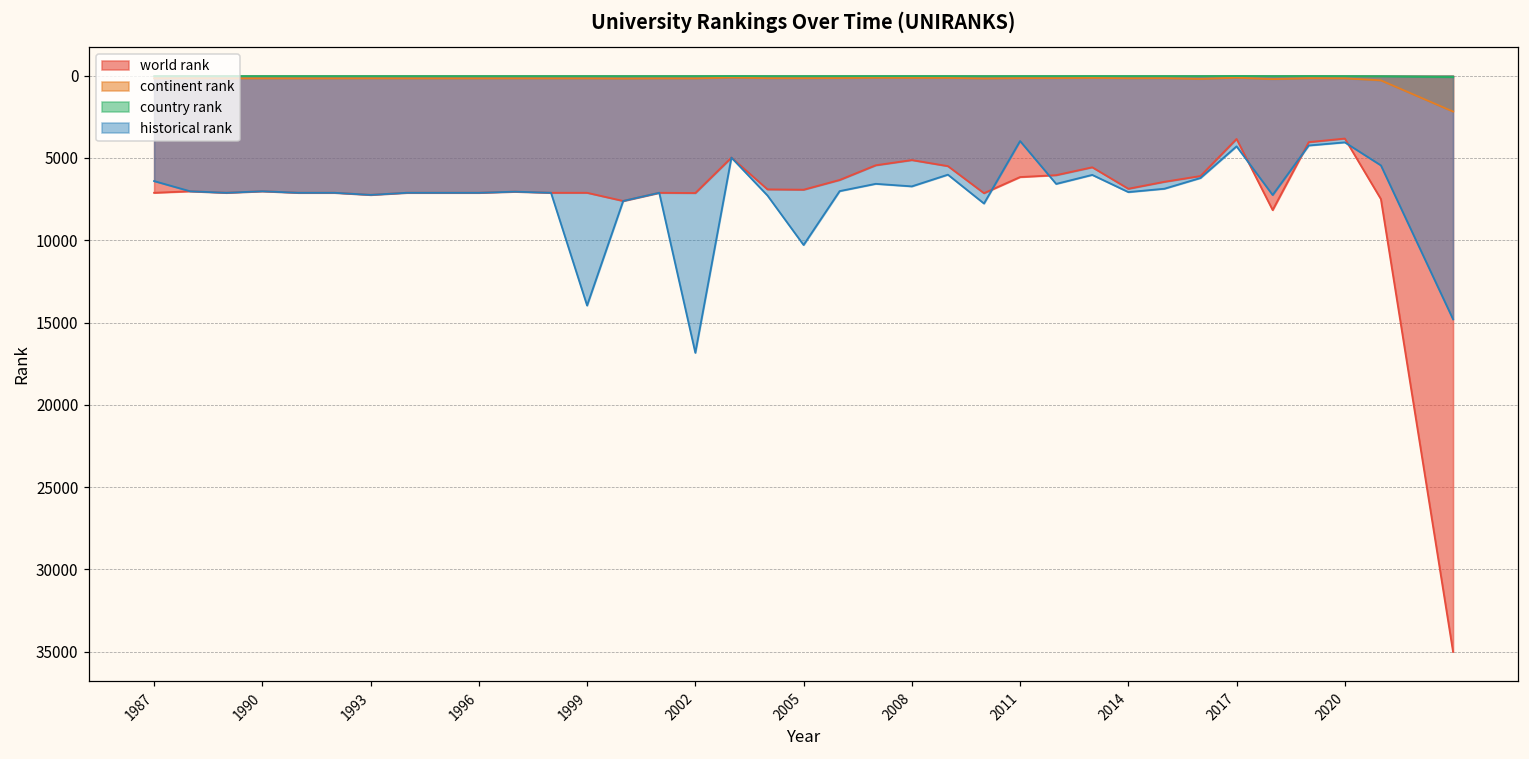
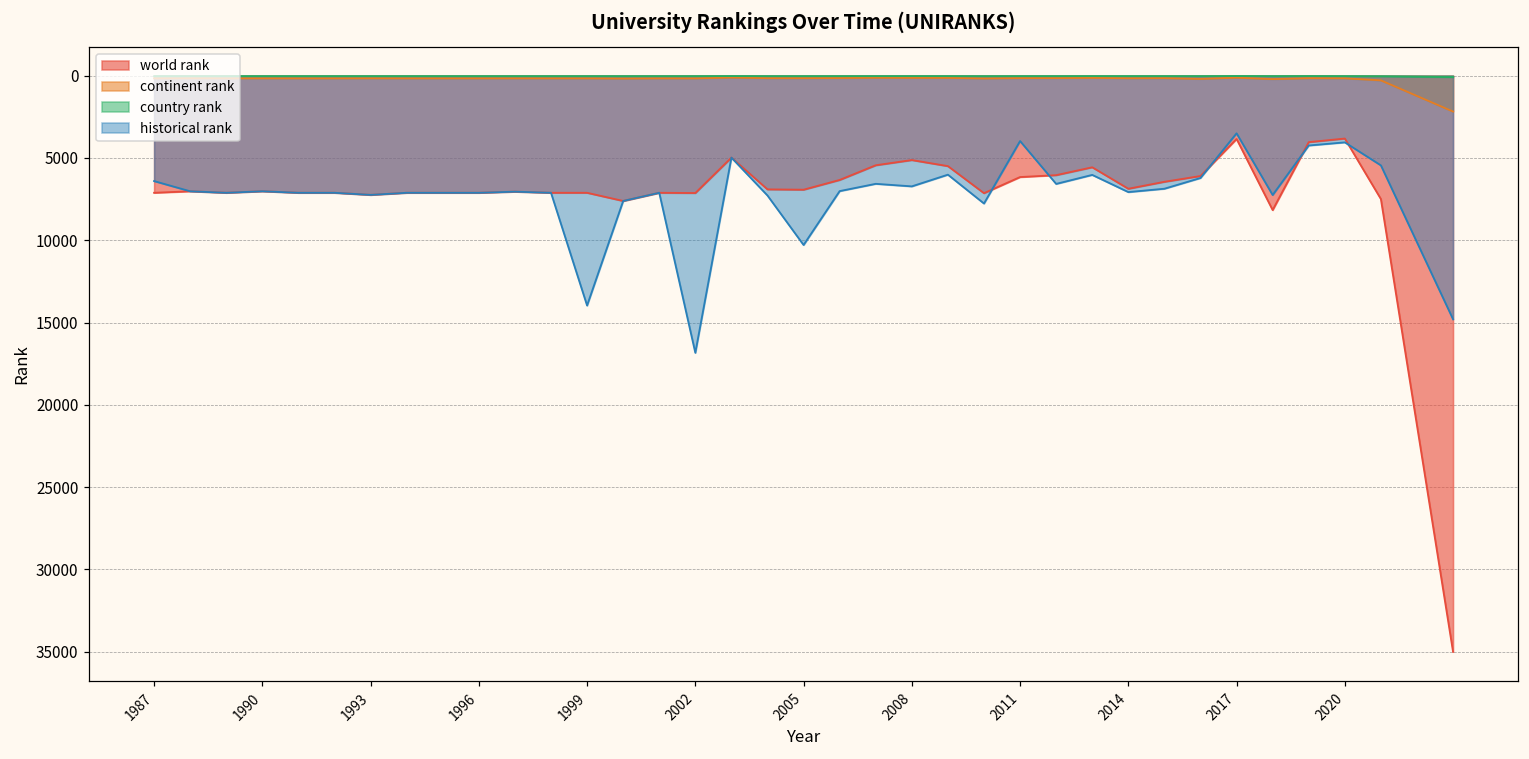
historical rank, 2017: 4300 -> 3500
